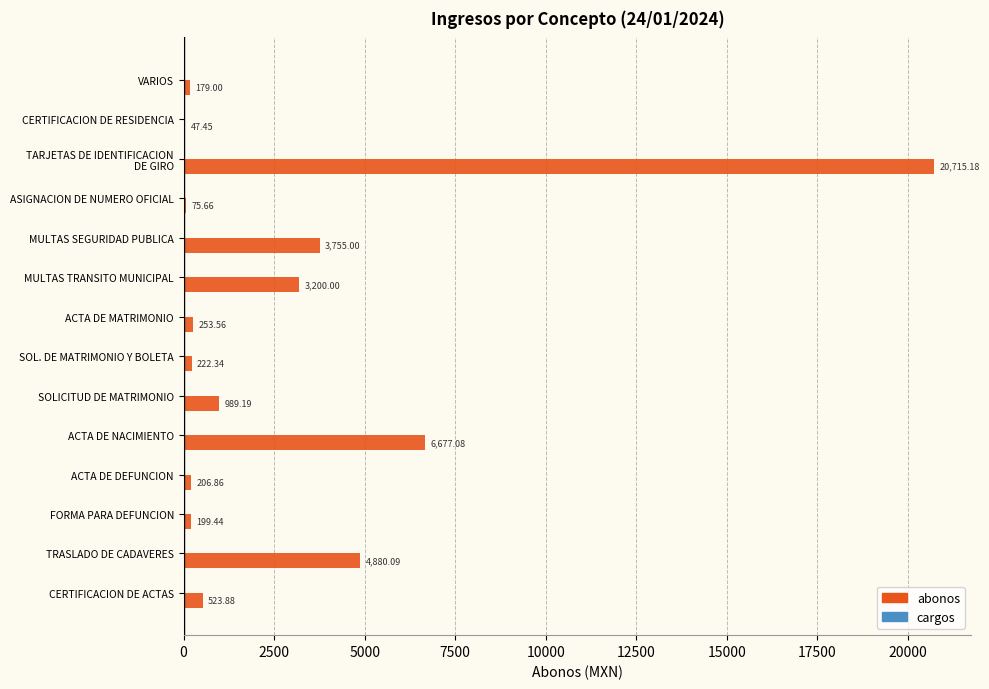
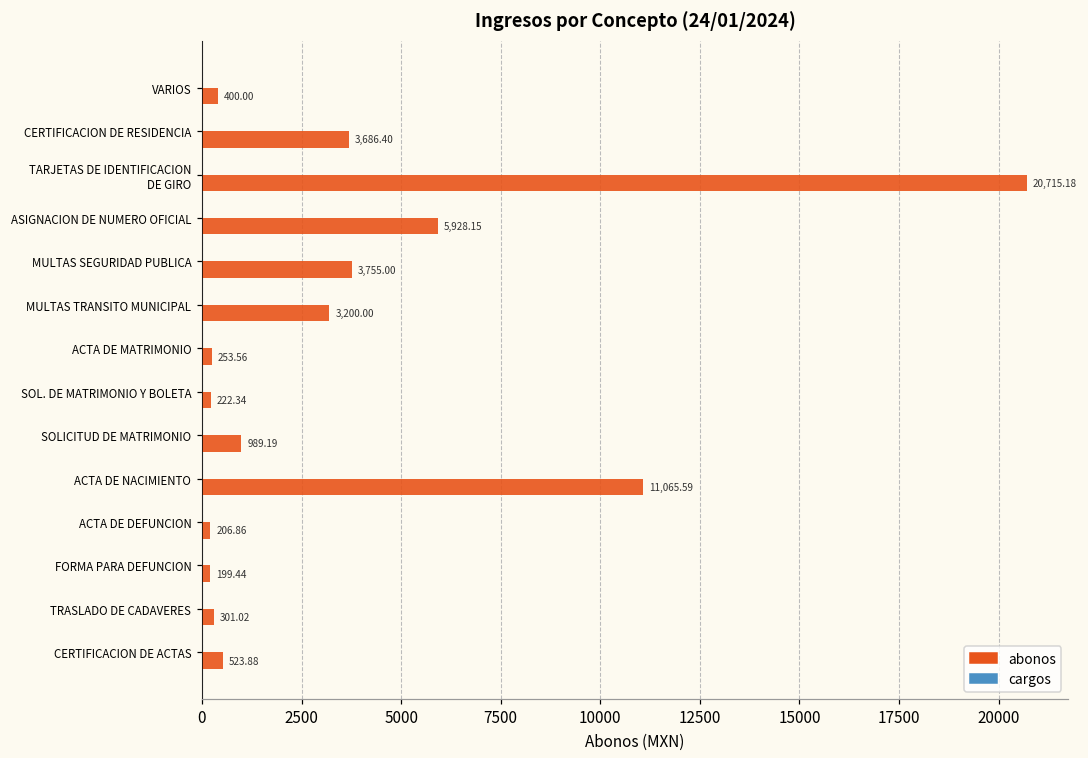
abonos, VARIOS: 179.00 -> 400.00
abonos, CERTIFICACION DE RESIDENCIA: 47.45 -> 3,686.40
abonos, ASIGNACION DE NUMERO OFICIAL: 75.66 -> 5,928.15
abonos, ACTA DE NACIMIENTO: 6,677.08 -> 11,065.59
abonos, TRASLADO DE CADAVERES: 4,880.09 -> 301.02
